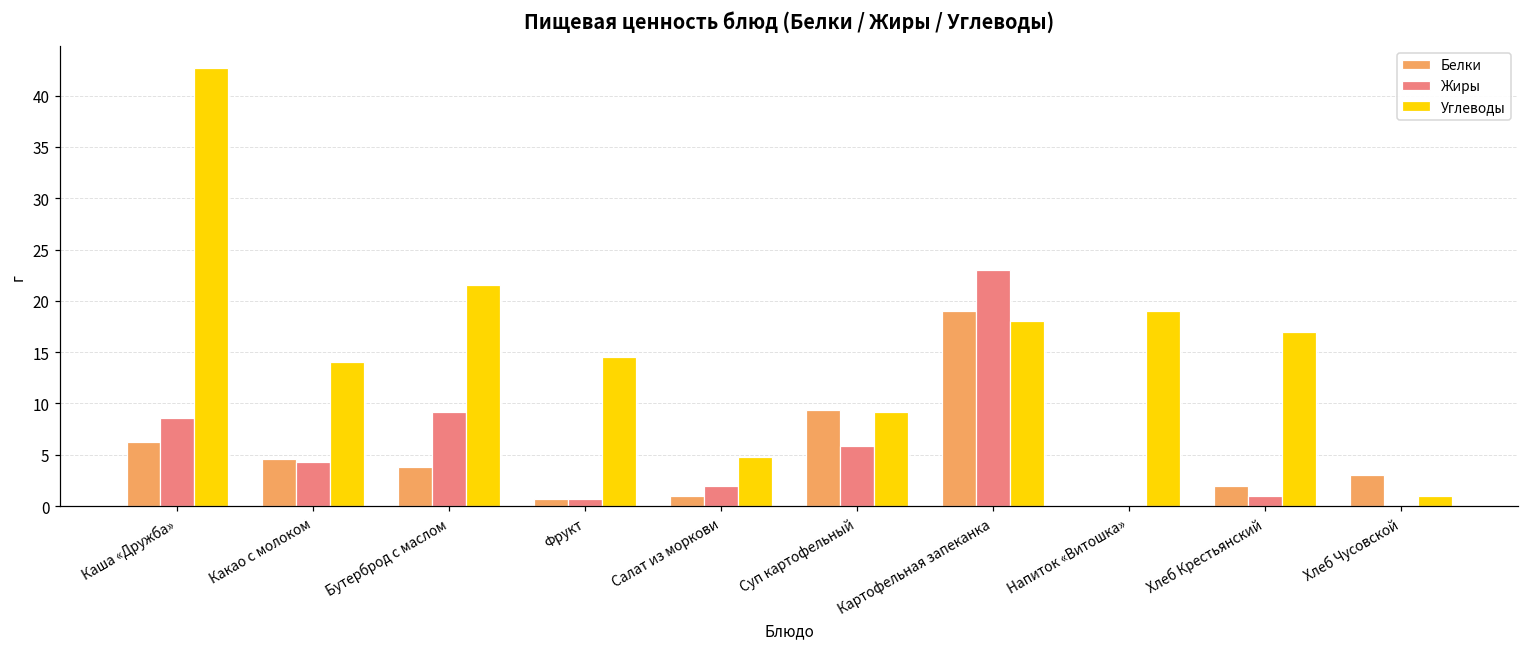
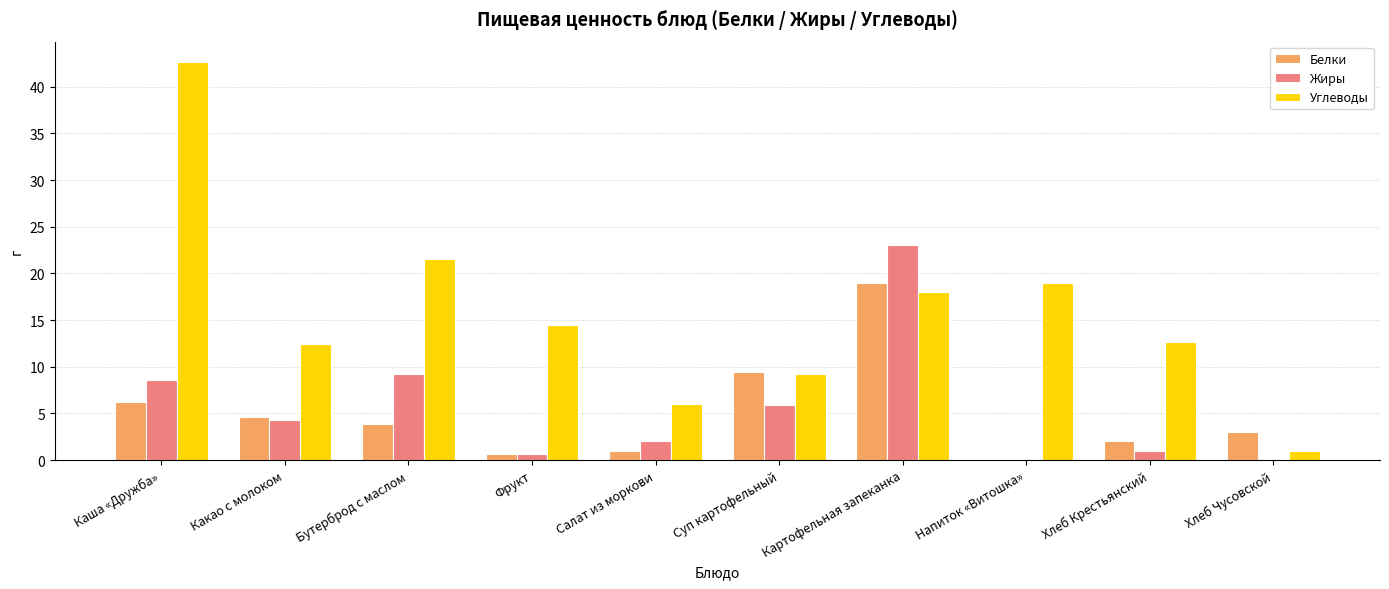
Углеводы, Какао с молоком: 14 -> 12
Углеводы, Салат из моркови: 5 -> 6
Углеводы, Хлеб Крестьянский: 17 -> 13
